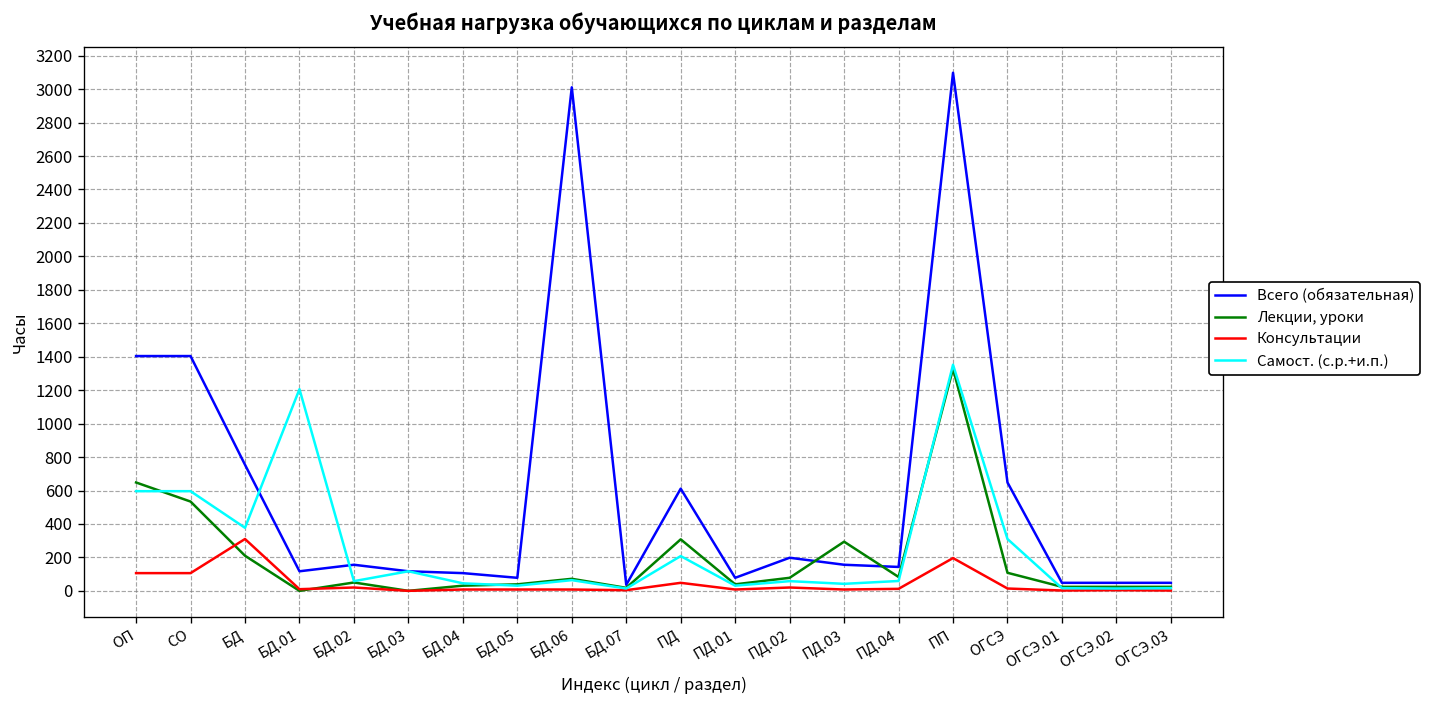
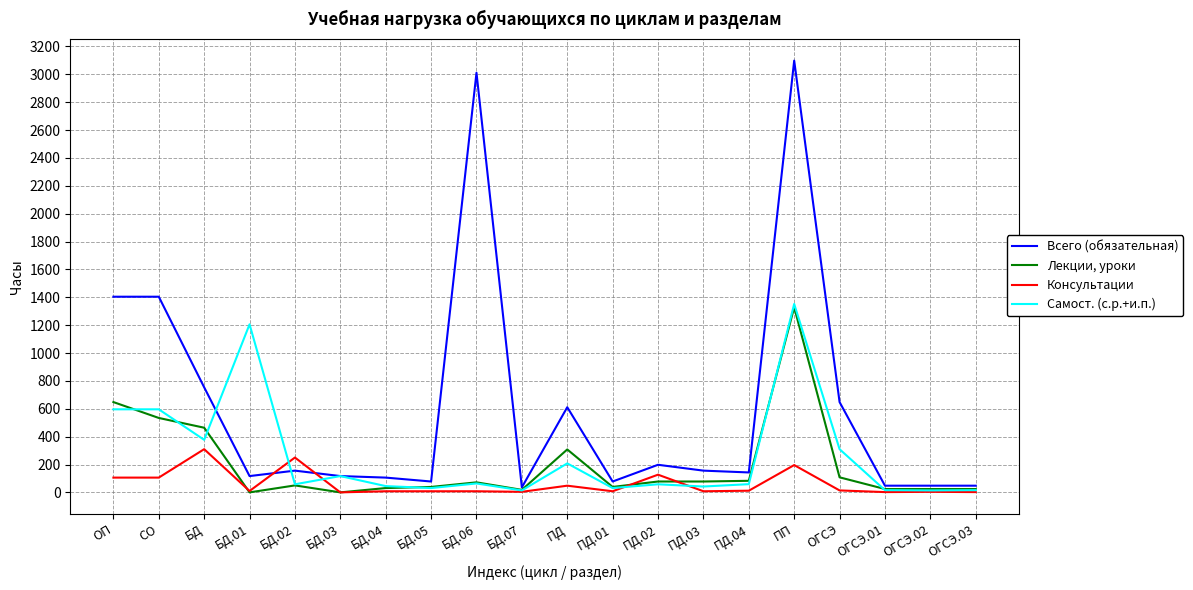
Лекции, уроки, БД: 210 -> 460
Консультации, БД.02: 20 -> 250
Консультации, ПД.02: 20 -> 130
Лекции, уроки, ПД.03: 290 -> 80
